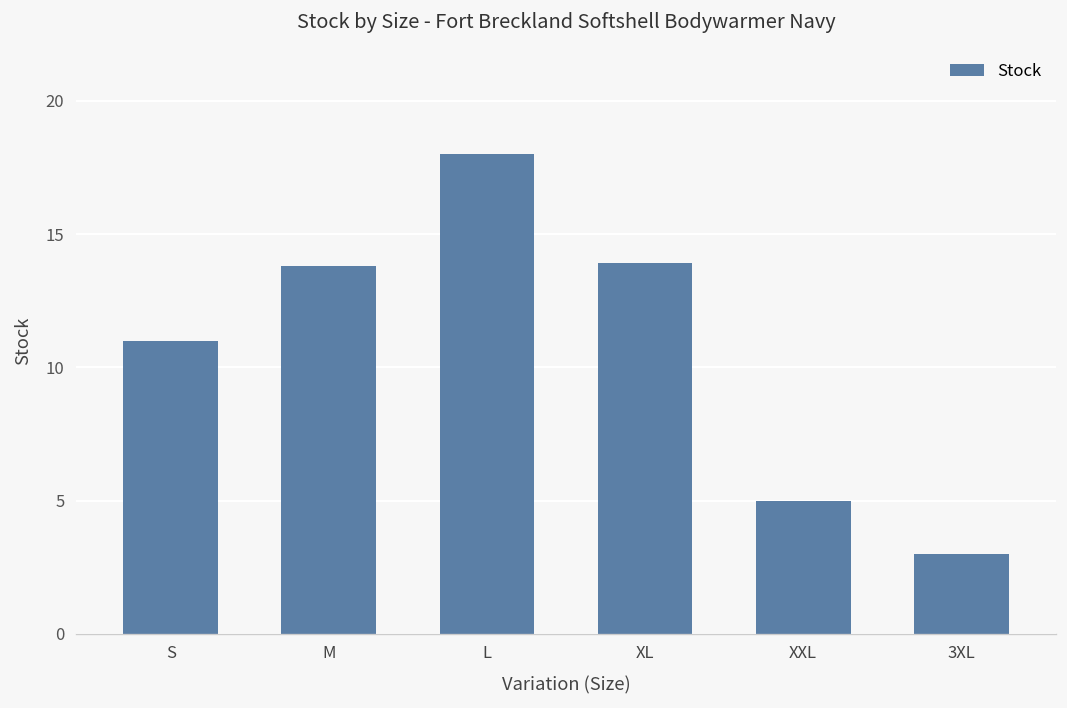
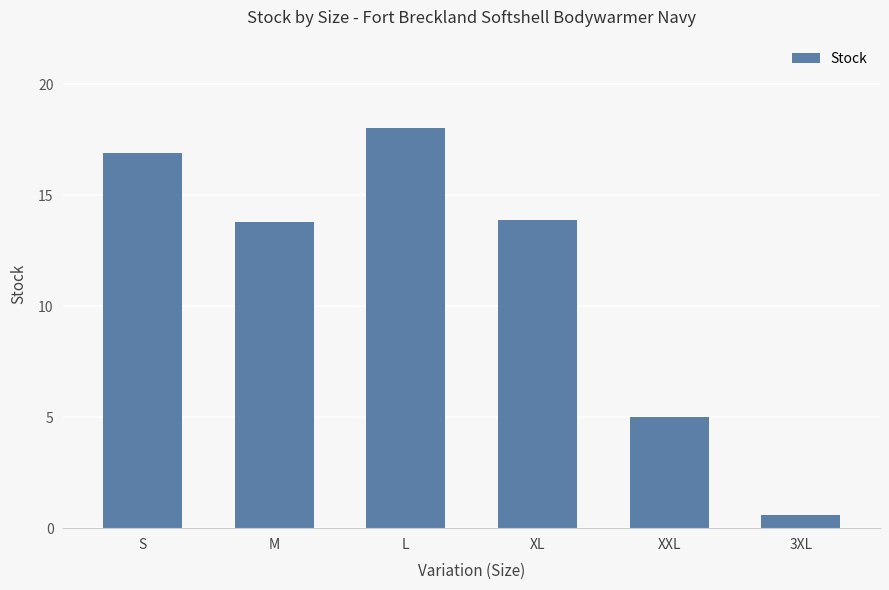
S: 11.0 -> 16.9
3XL: 3.0 -> 0.6
